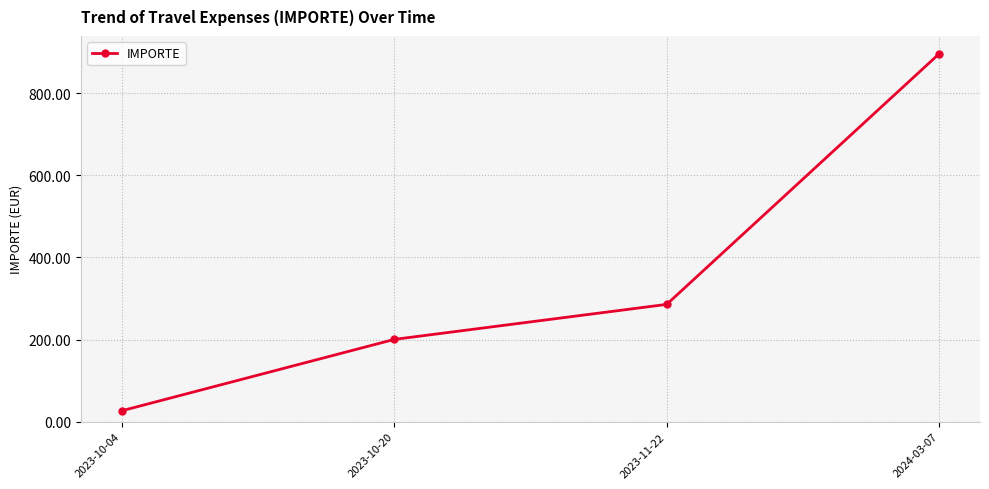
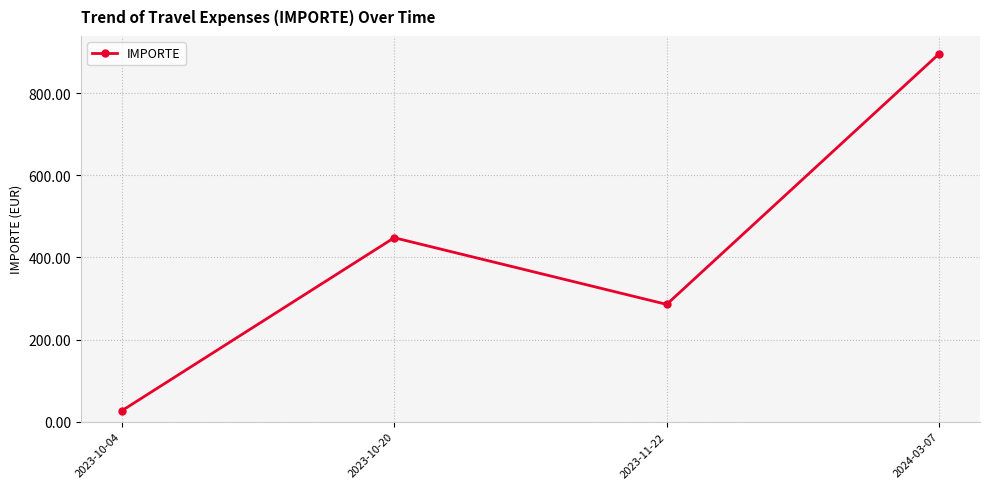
2023-10-20: 200 -> 450
